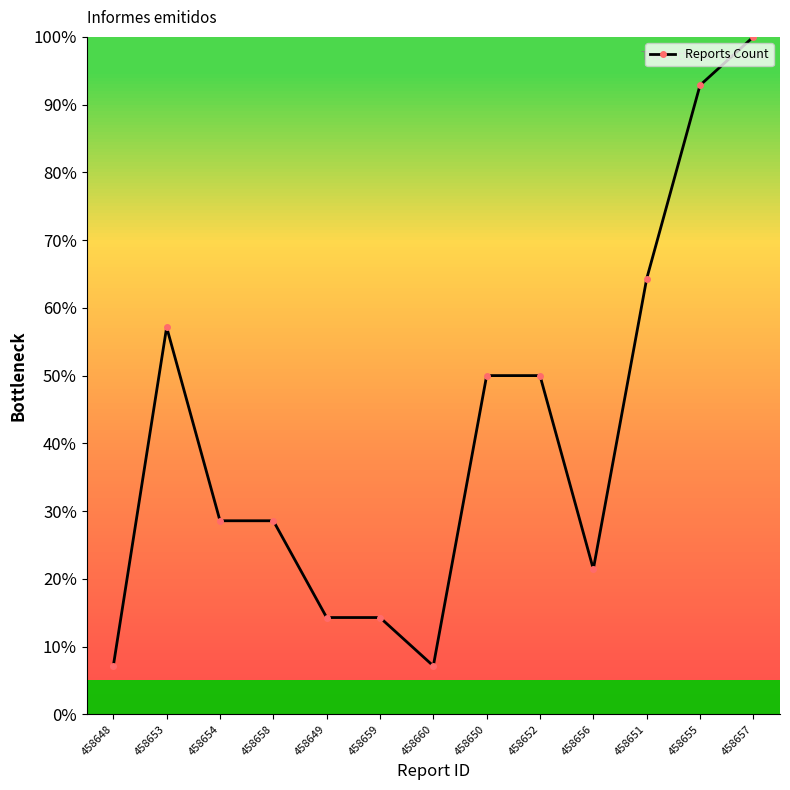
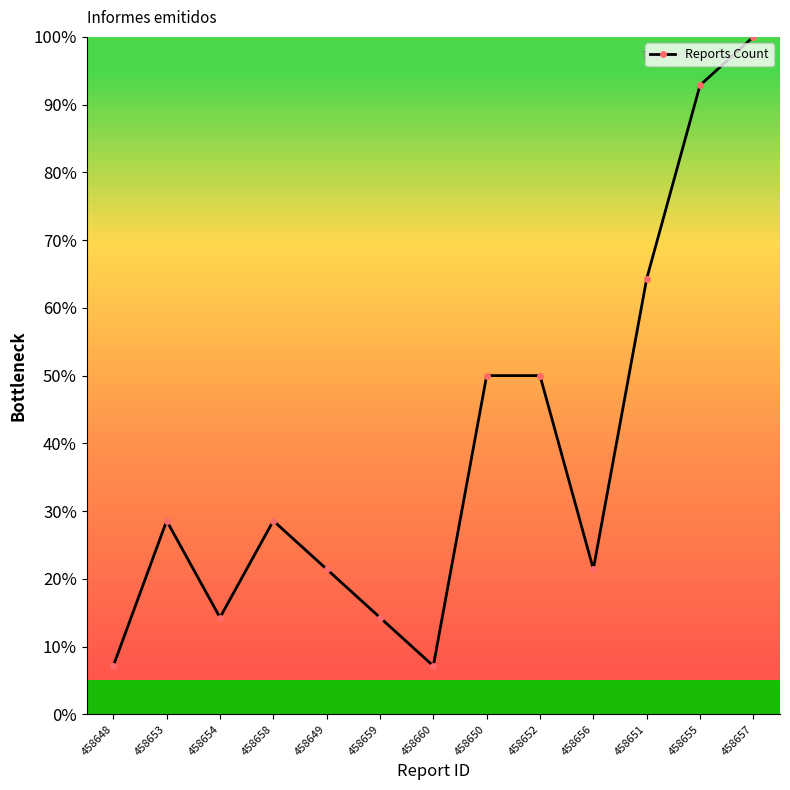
458653: 57% -> 29%
458654: 29% -> 14%
458649: 14% -> 21%
